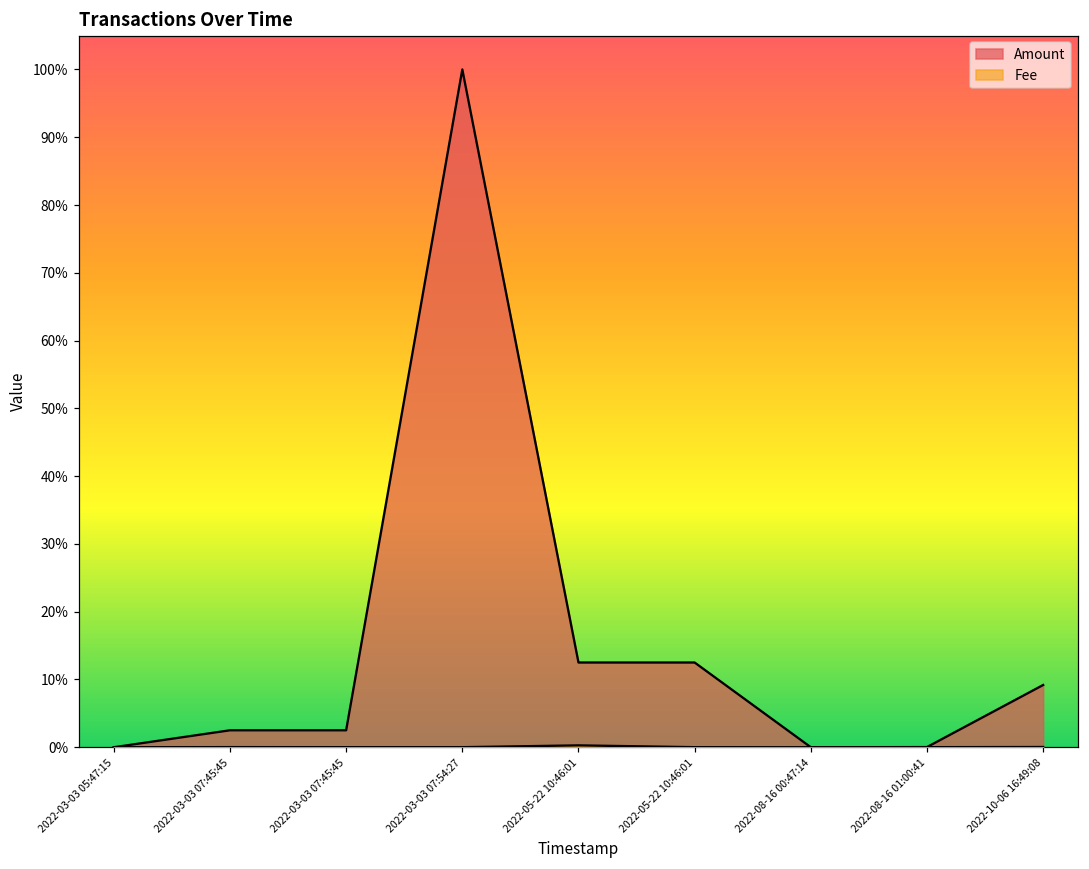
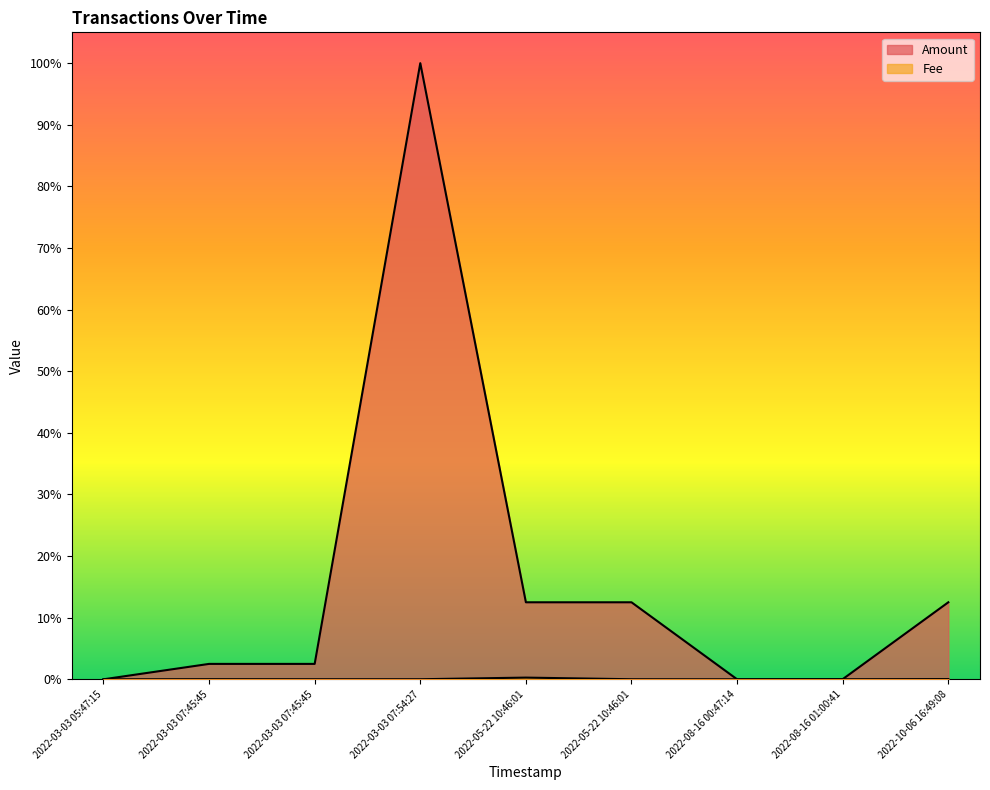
Amount, 2022-10-06 16:49:08: 9% -> 13%
